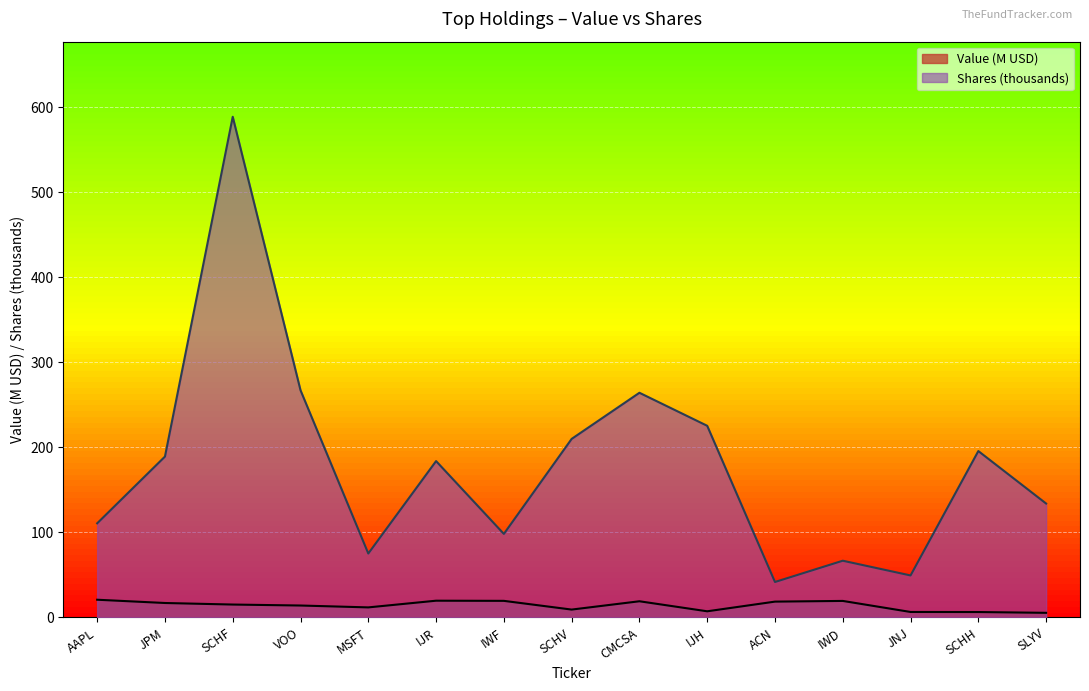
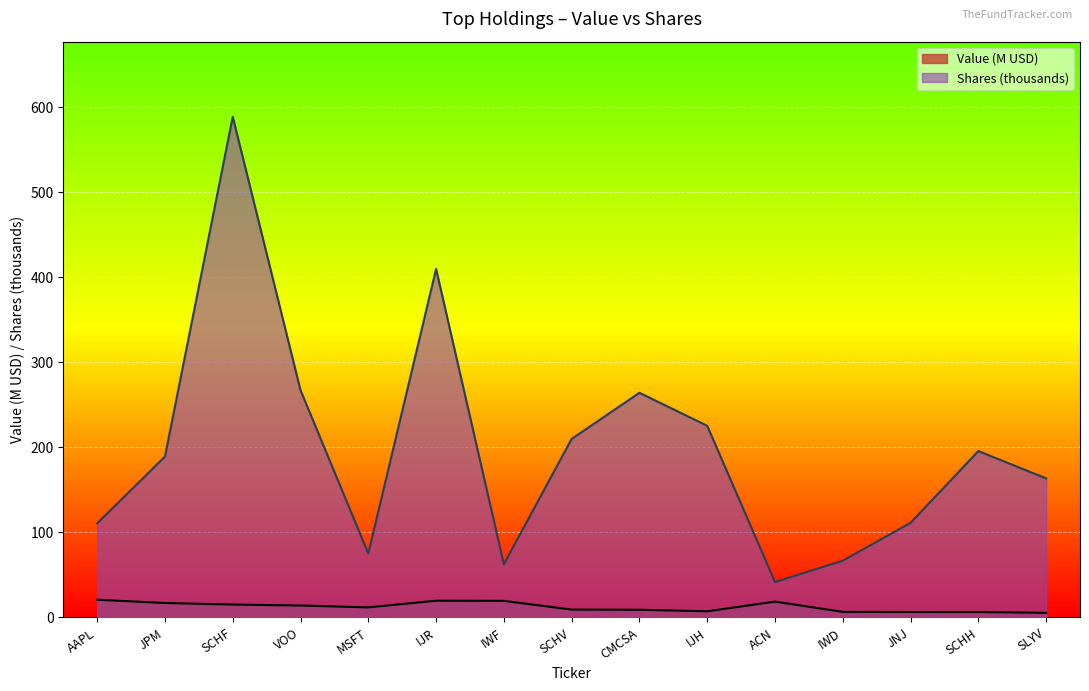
Shares (thousands), IJR: 180 -> 410
Shares (thousands), IWF: 100 -> 60
Value (M USD), CMCSA: 20 -> 10
Value (M USD), IWD: 20 -> 10
Shares (thousands), JNJ: 50 -> 110
Shares (thousands), SLYV: 130 -> 160
